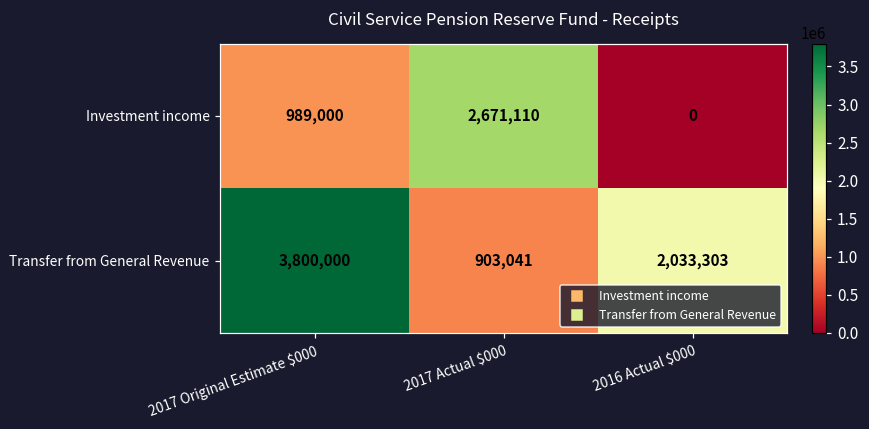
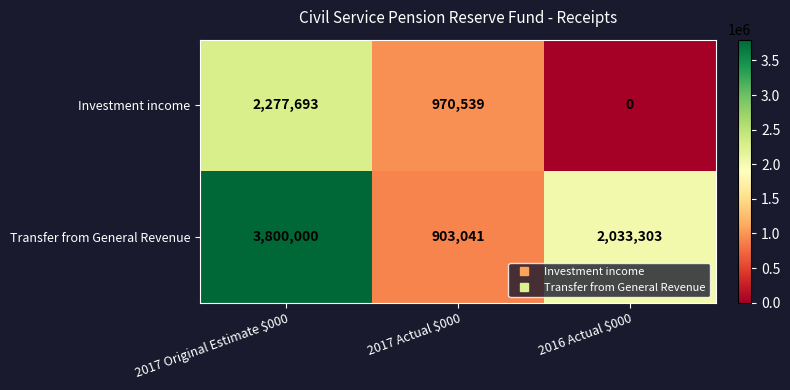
Investment income, 2017 Original Estimate $000: 989,000 -> 2,277,693
Investment income, 2017 Actual $000: 2,671,110 -> 970,539
